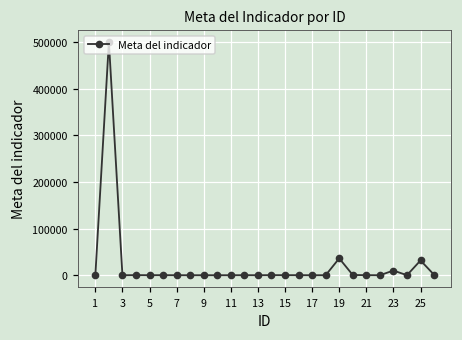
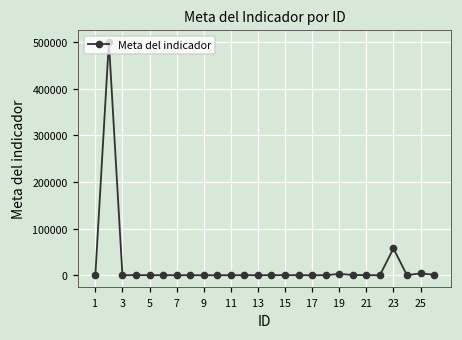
19: 40000 -> 0
23: 10000 -> 60000
25: 30000 -> 0
